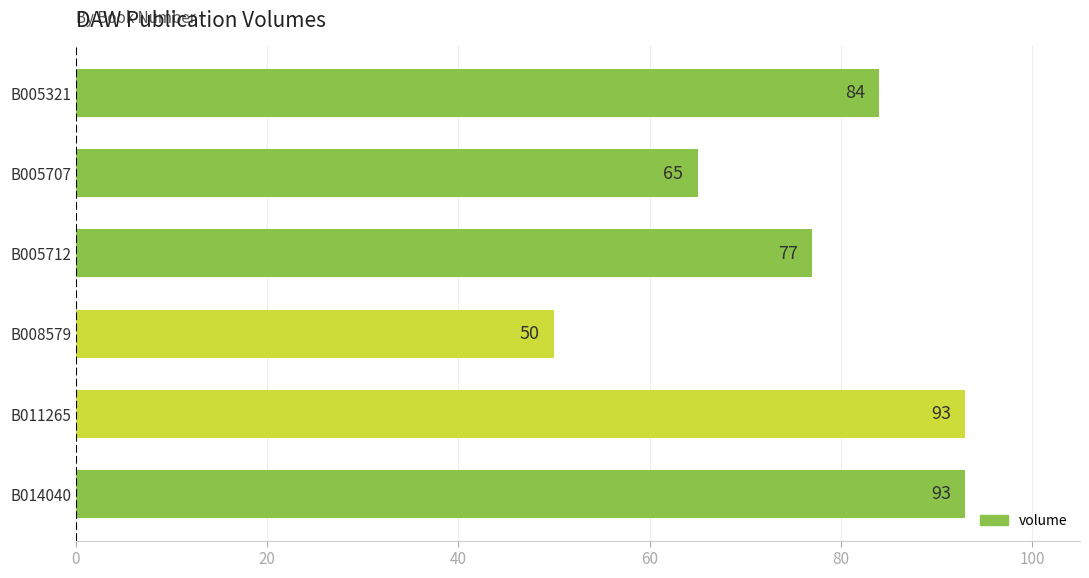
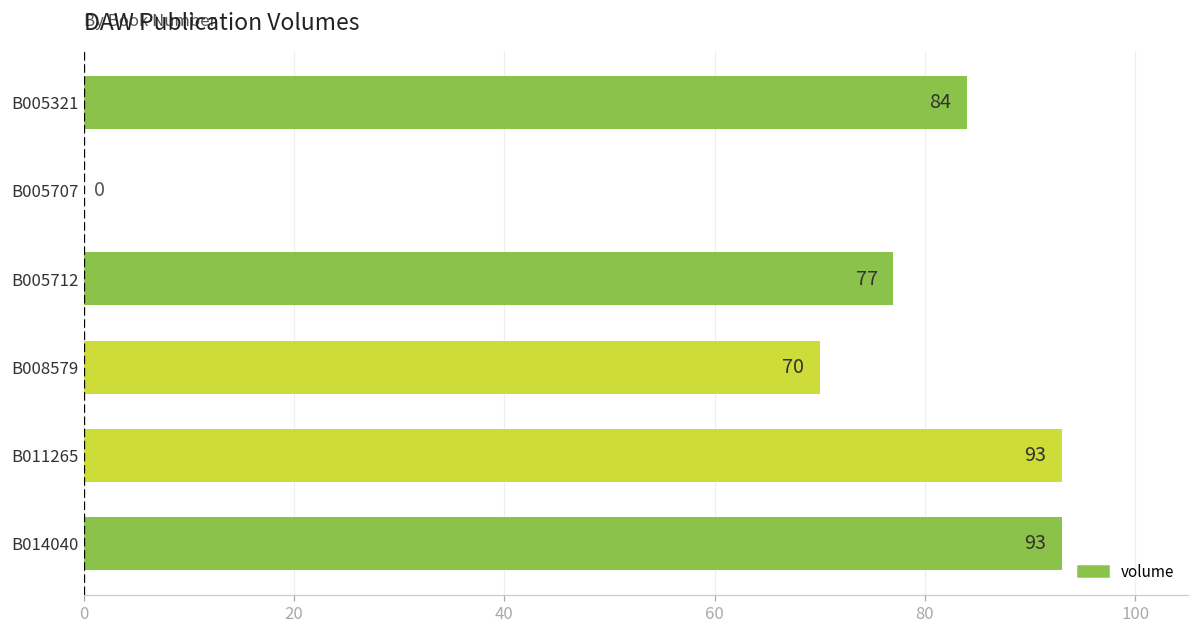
B005707: 65 -> 0
B008579: 50 -> 70
